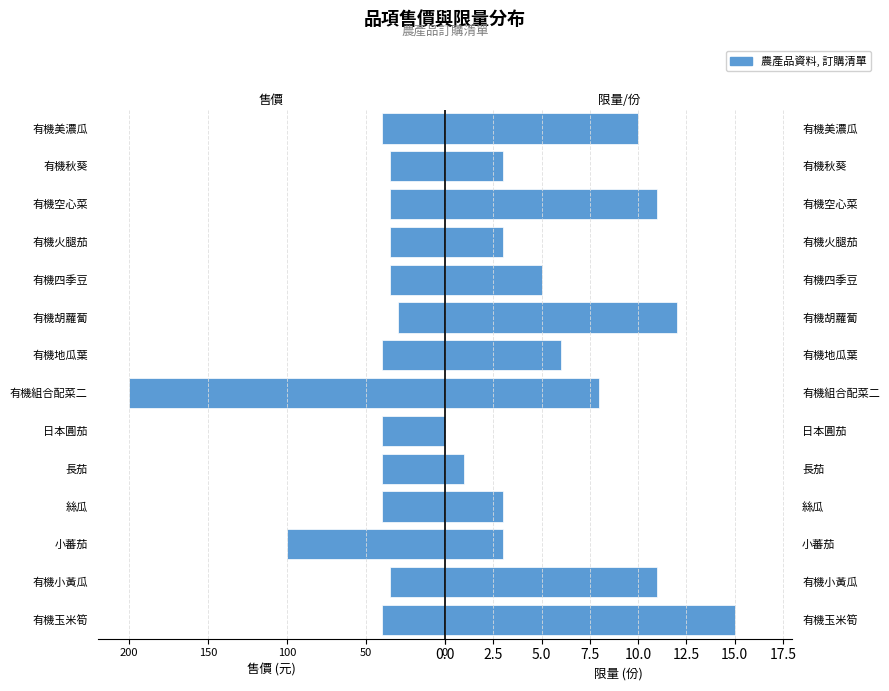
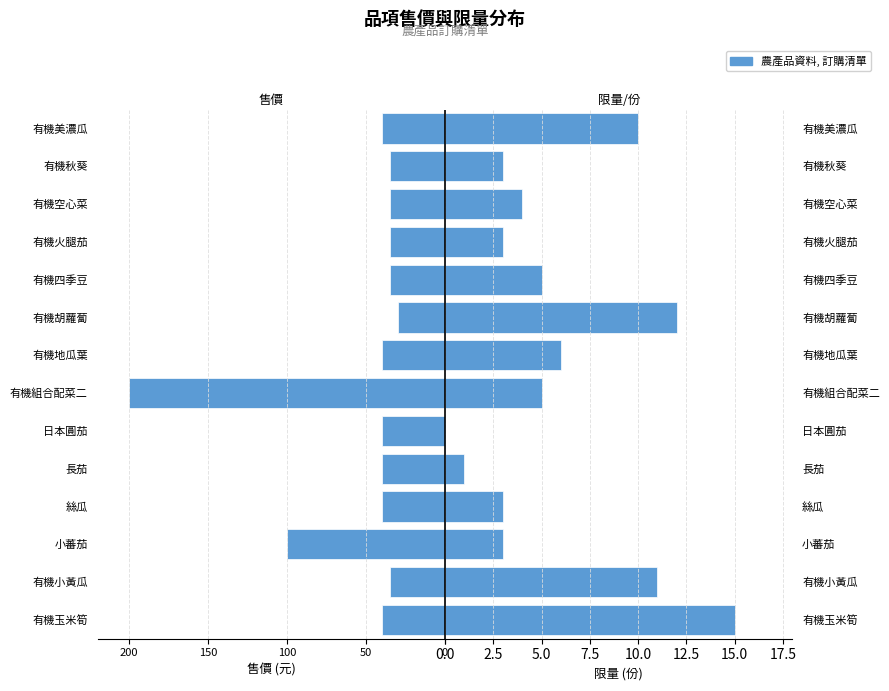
限量/份, 有機空心菜: 11 -> 4
限量/份, 有機組合配菜二: 8 -> 5
